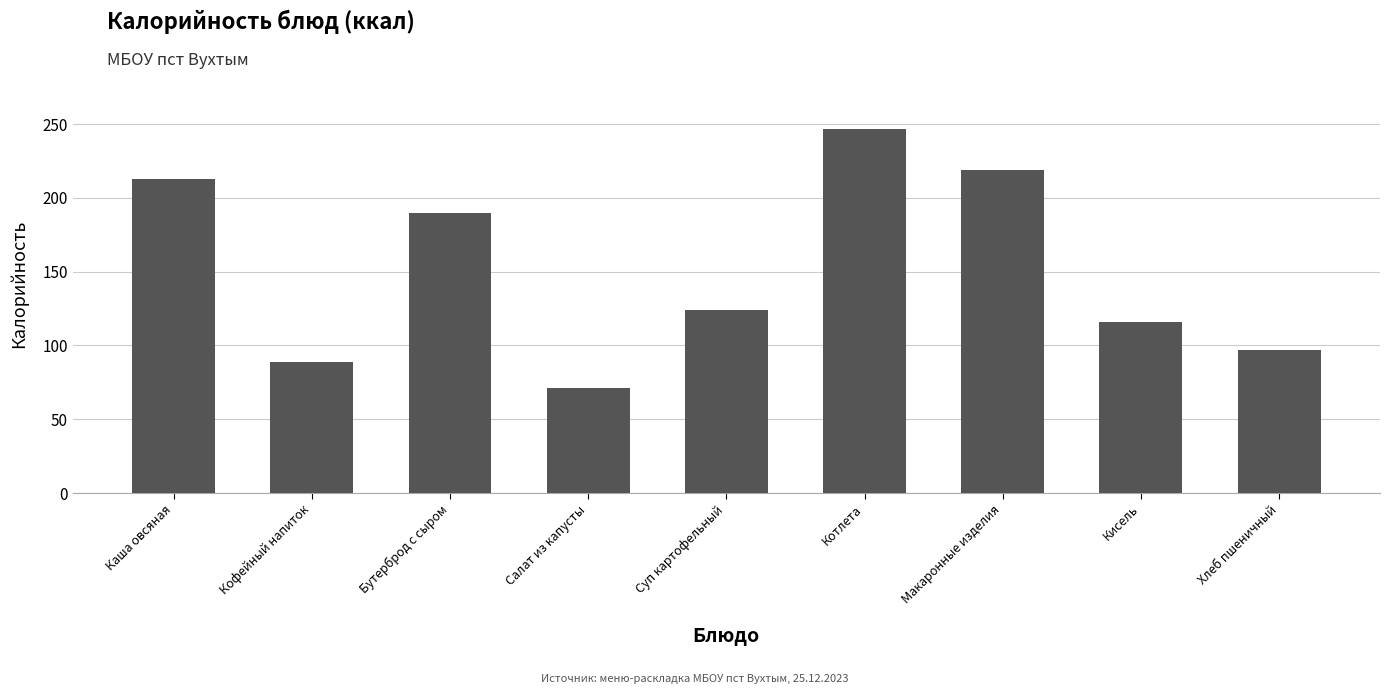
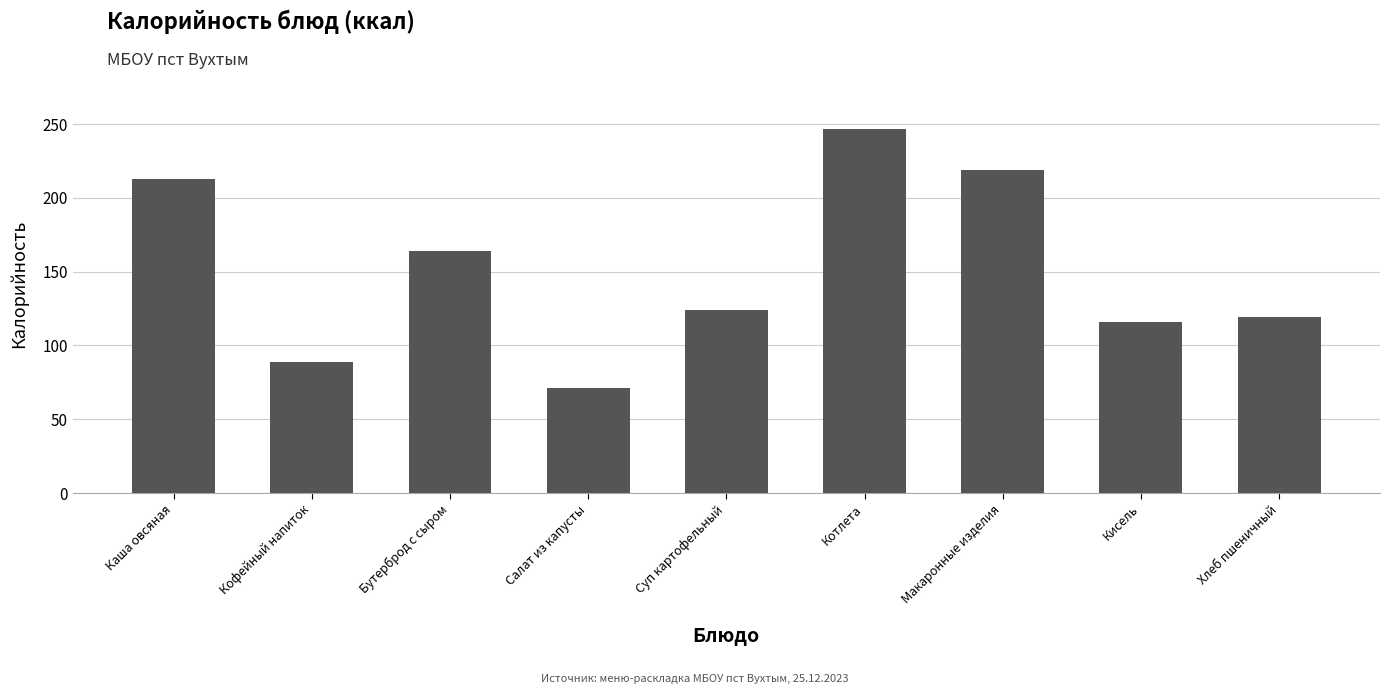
Бутерброд с сыром: 190 -> 164
Хлеб пшеничный: 97 -> 119
